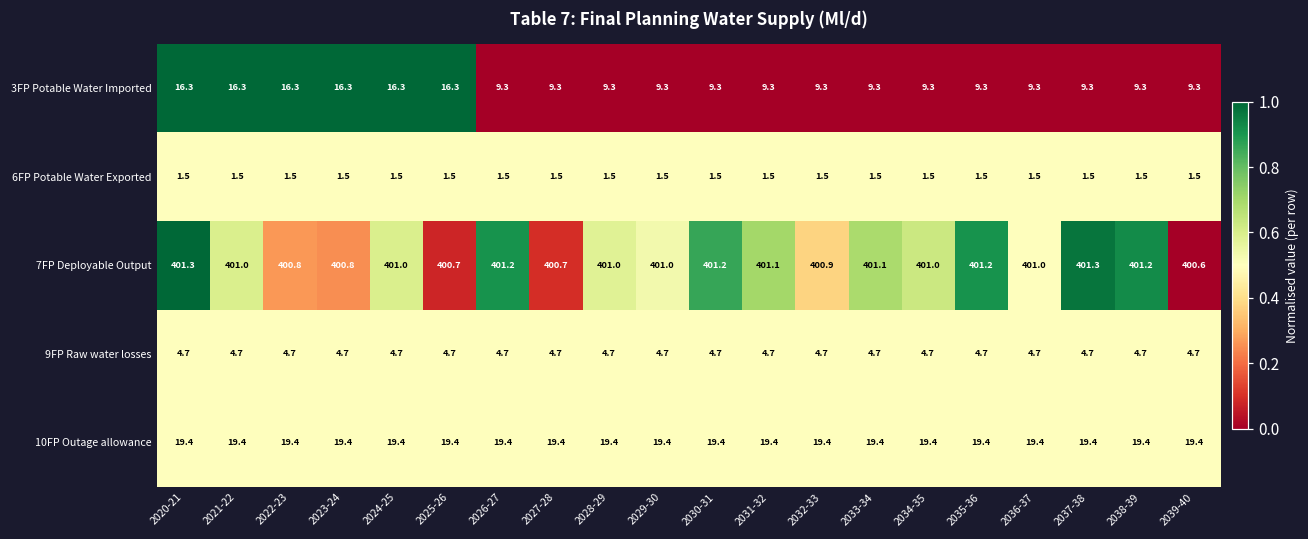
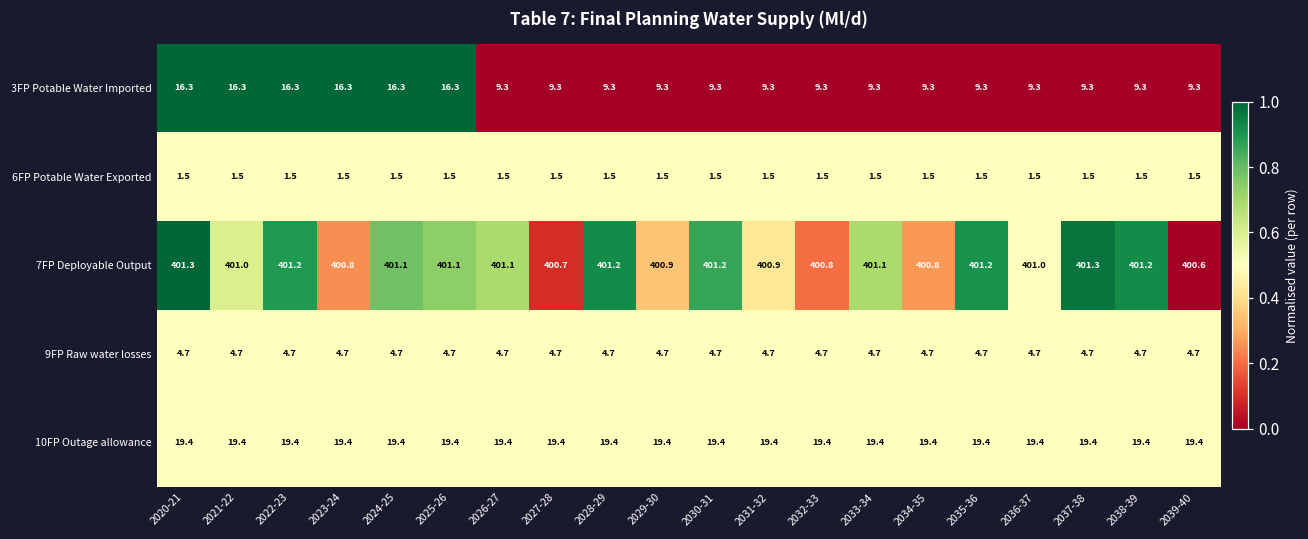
7FP Deployable Output, 2022-23: 400.8 -> 401.2
7FP Deployable Output, 2024-25: 401.0 -> 401.1
7FP Deployable Output, 2025-26: 400.7 -> 401.1
7FP Deployable Output, 2026-27: 401.2 -> 401.1
7FP Deployable Output, 2028-29: 401.0 -> 401.2
7FP Deployable Output, 2029-30: 401.0 -> 400.9
7FP Deployable Output, 2031-32: 401.1 -> 400.9
7FP Deployable Output, 2032-33: 400.9 -> 400.8
7FP Deployable Output, 2034-35: 401.0 -> 400.8
